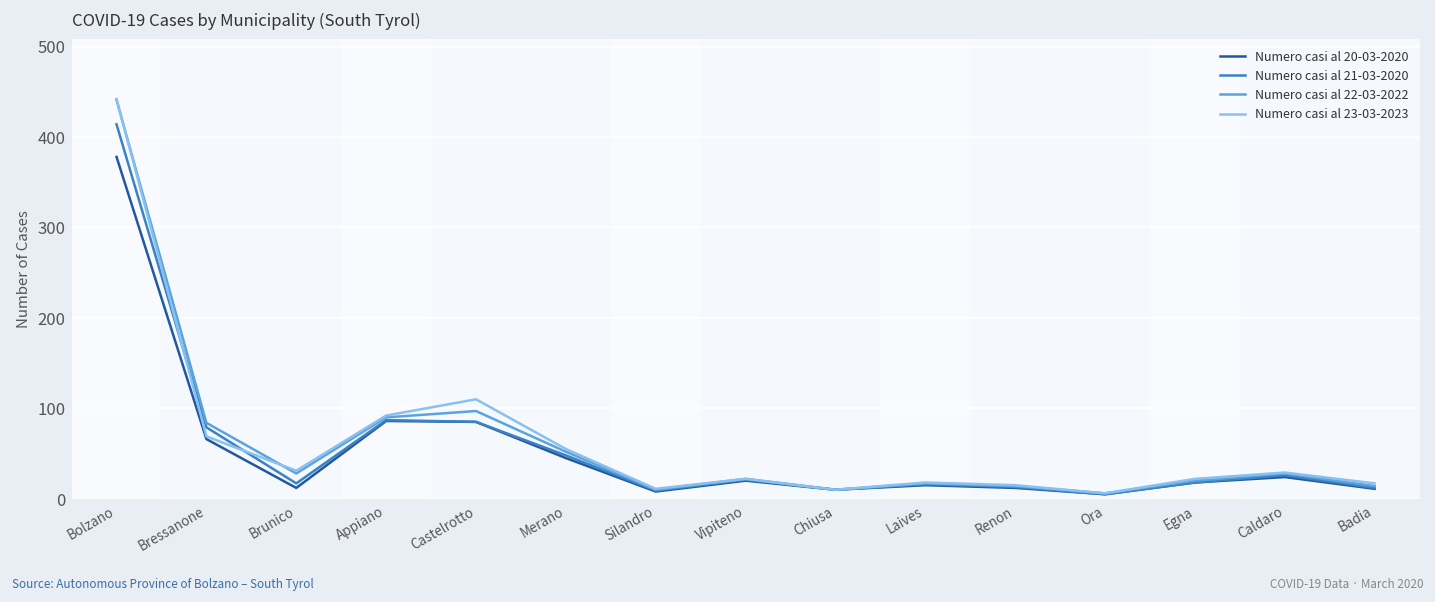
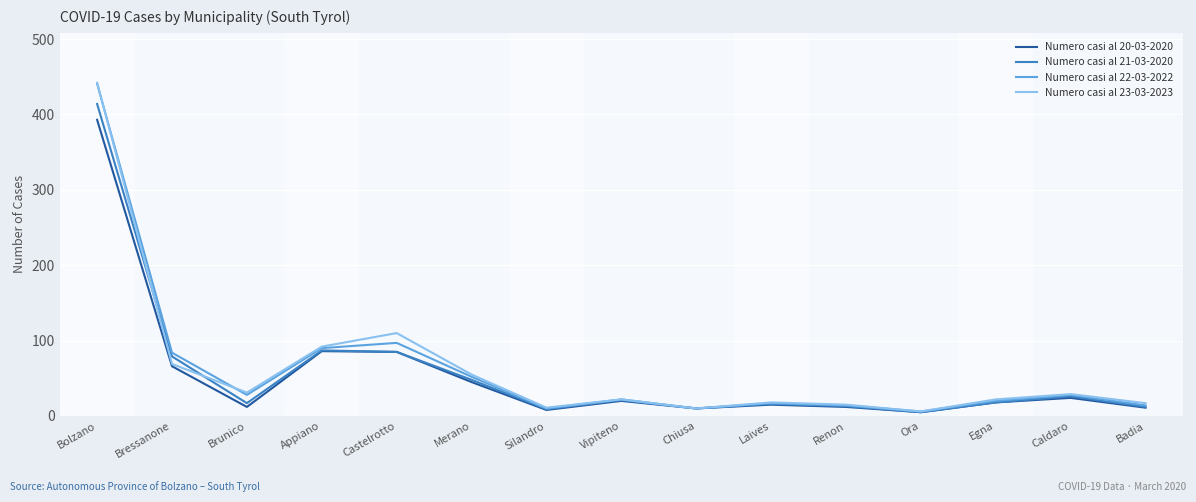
Numero casi al 20-03-2020, Bolzano: 380 -> 390
